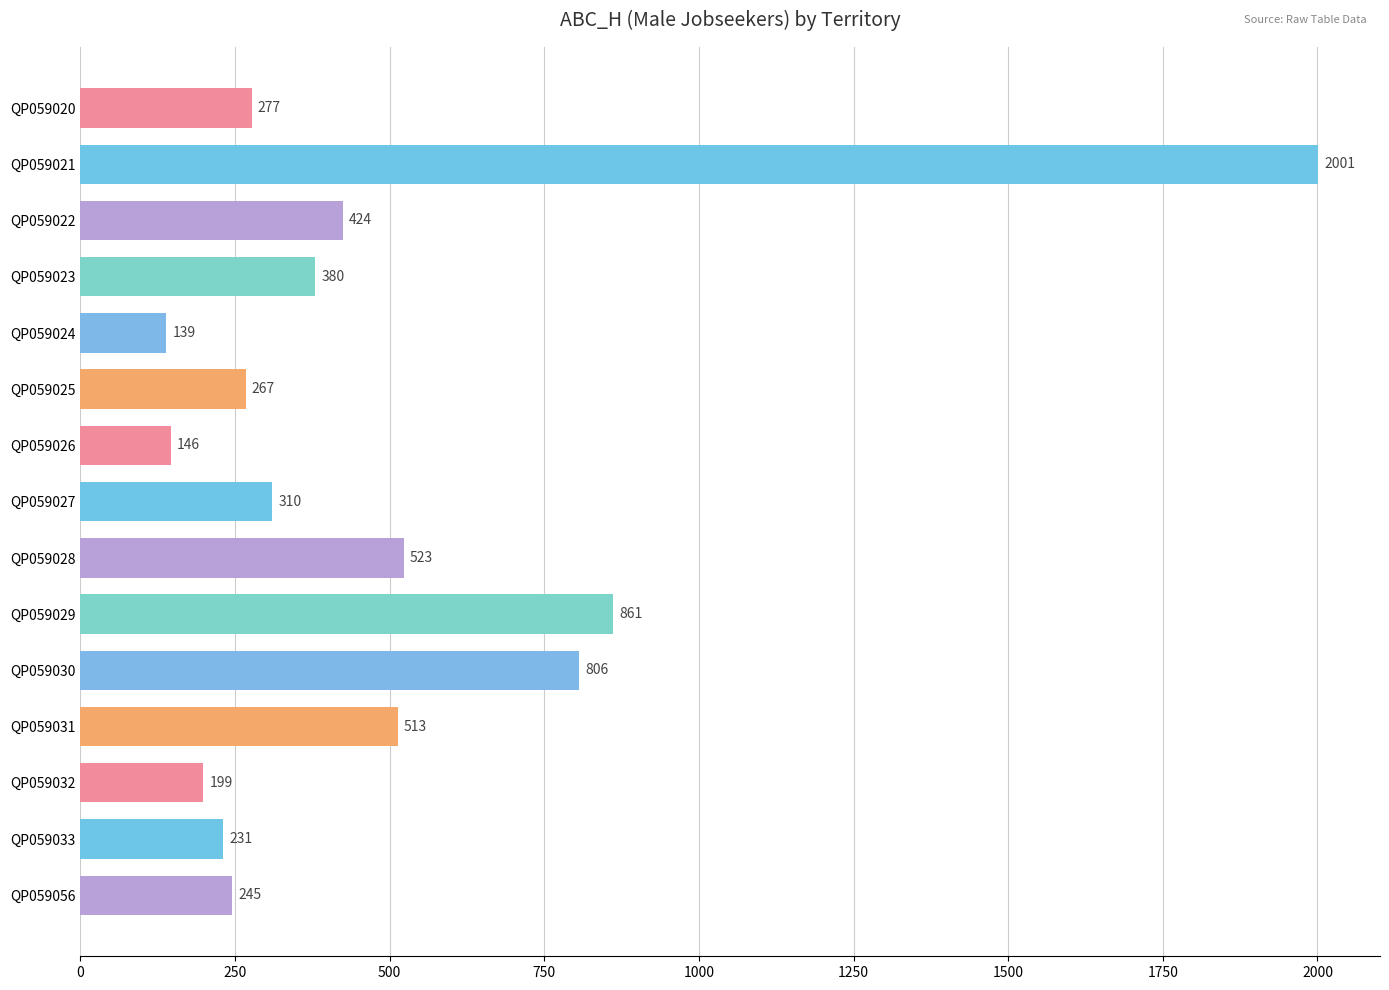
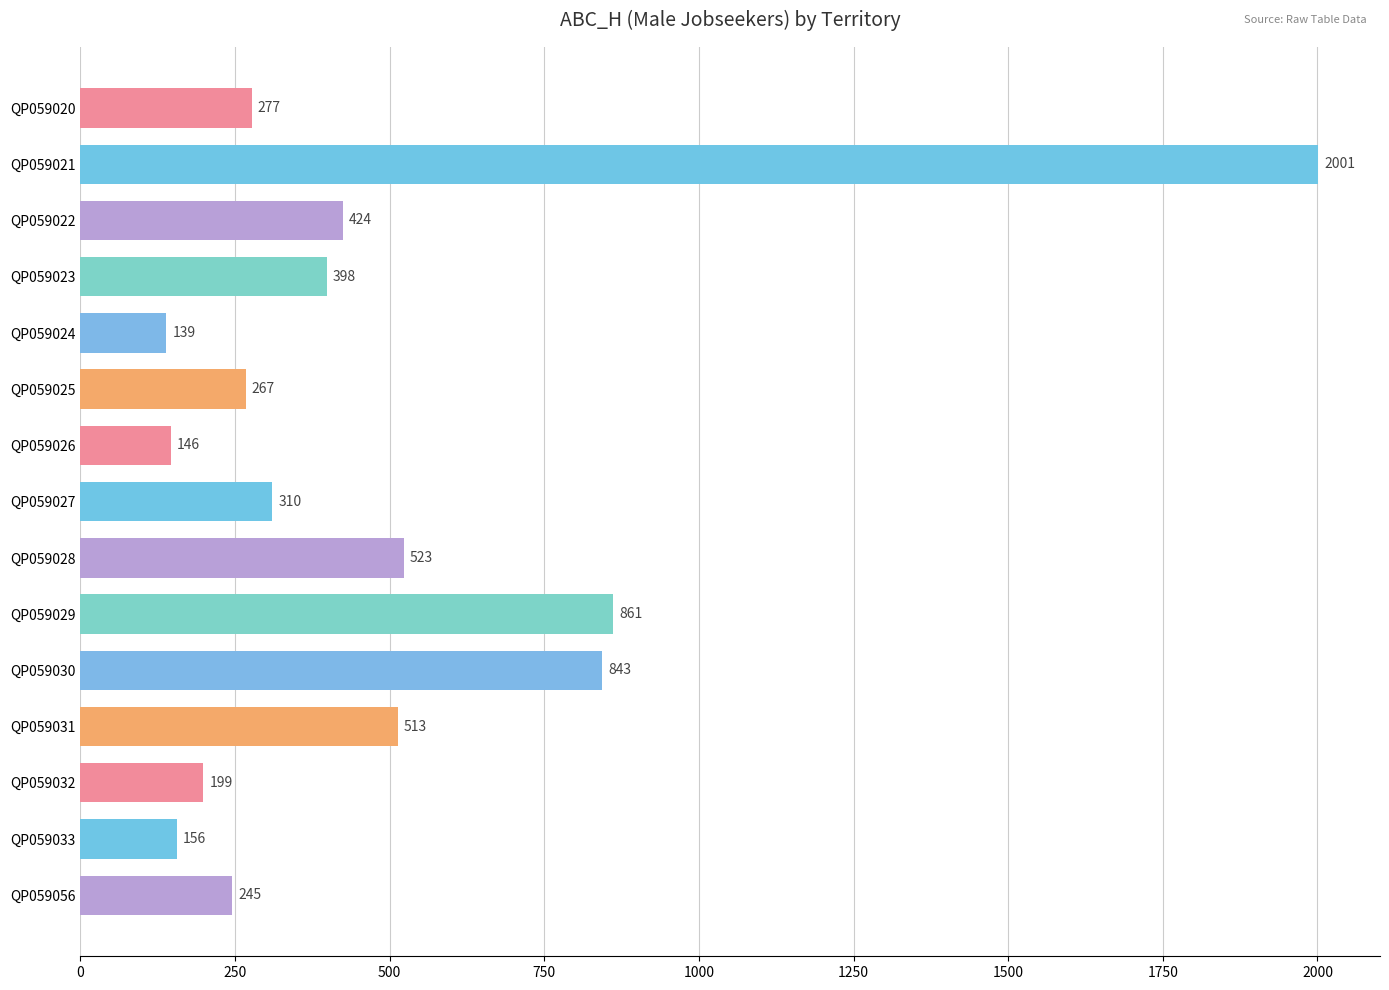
QP059023: 380 -> 398
QP059030: 806 -> 843
QP059033: 231 -> 156
